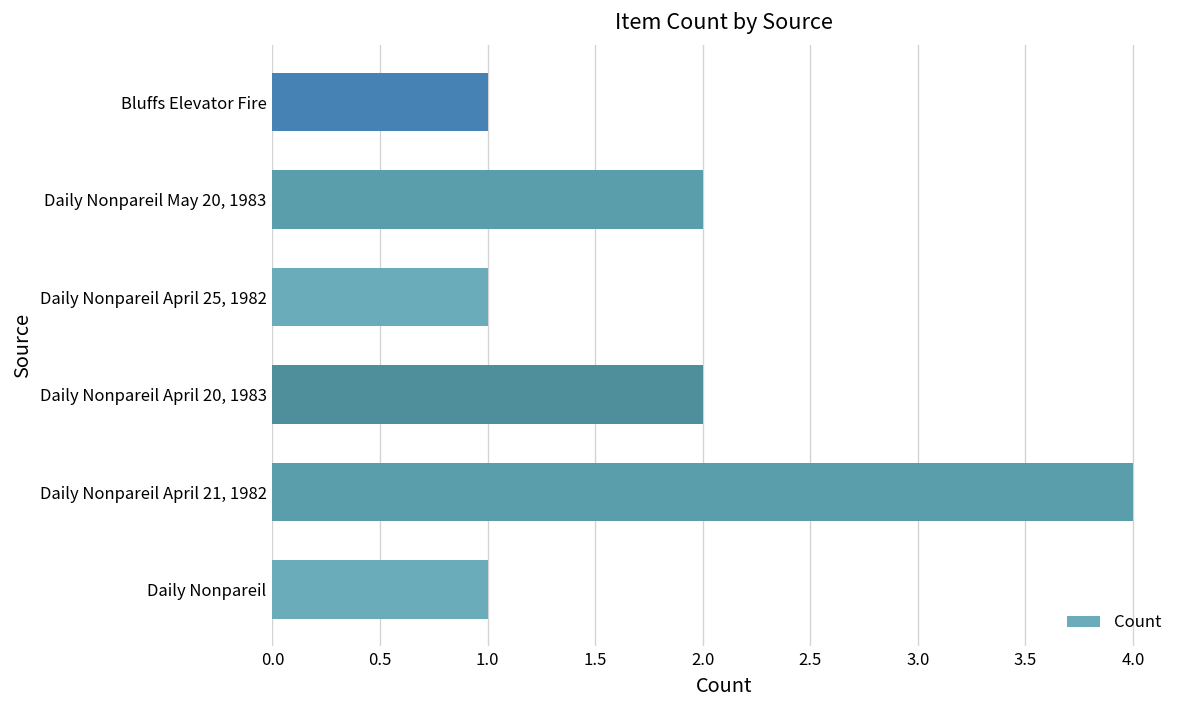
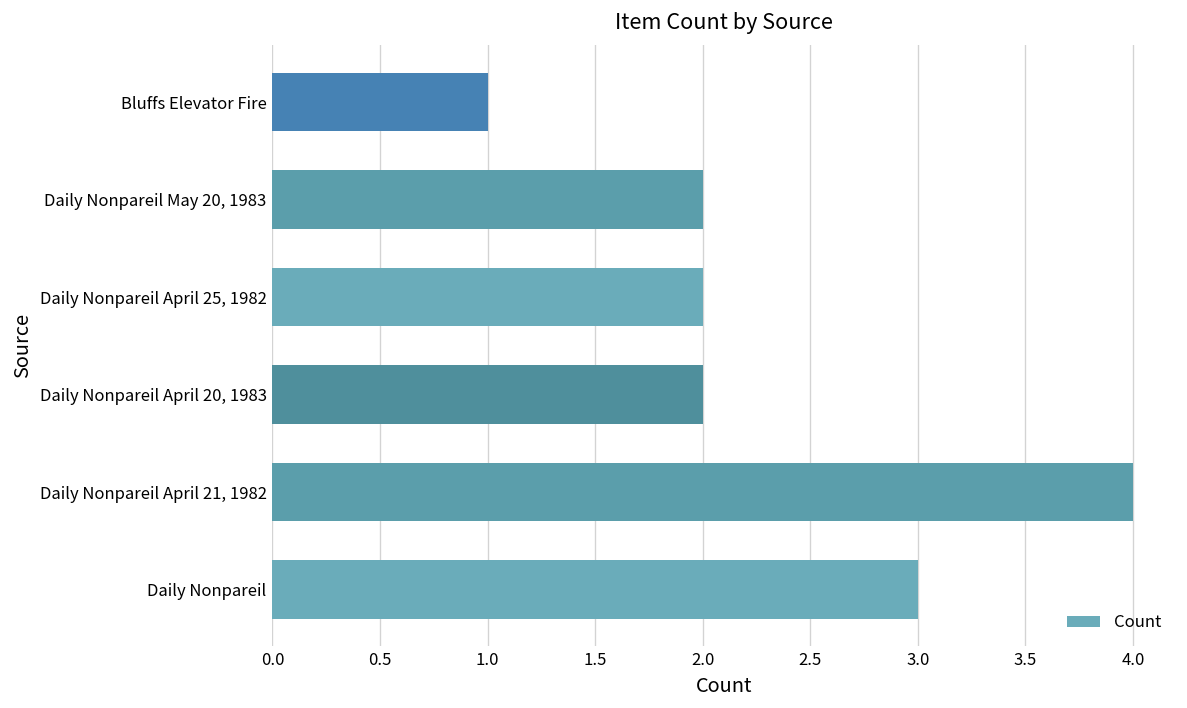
Daily Nonpareil April 25, 1982: 1 -> 2
Daily Nonpareil: 1 -> 3
